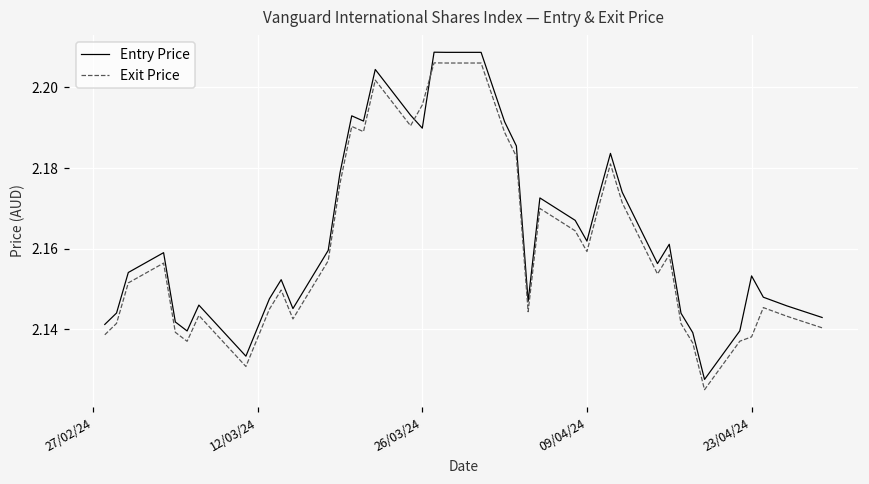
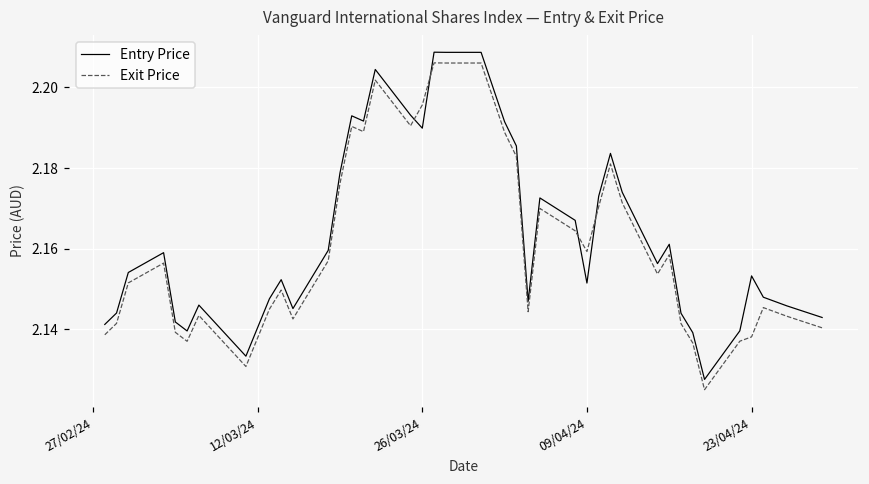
Entry Price, 09/04/24: 2.162 -> 2.151
